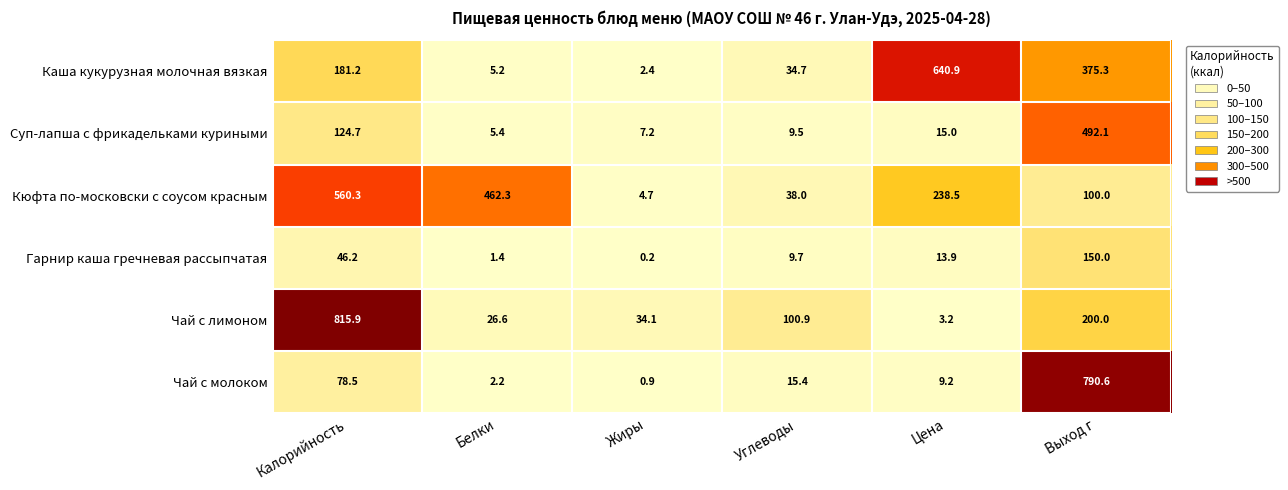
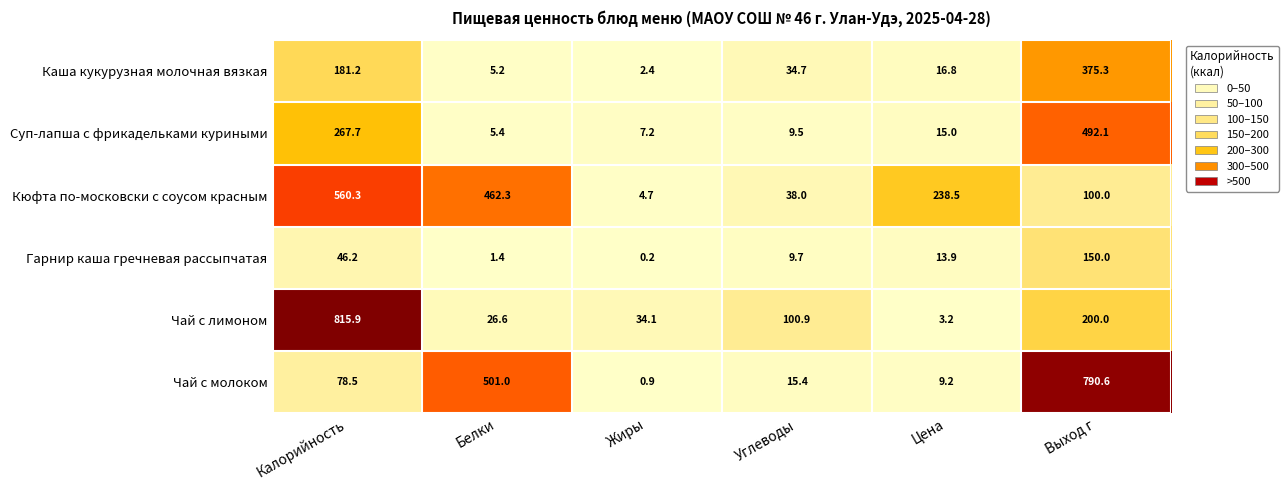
Каша кукурузная молочная вязкая, Цена: 640.9 -> 16.8
Суп-лапша с фрикадельками куриными, Калорийность: 124.7 -> 267.7
Чай с молоком, Белки: 2.2 -> 501.0
